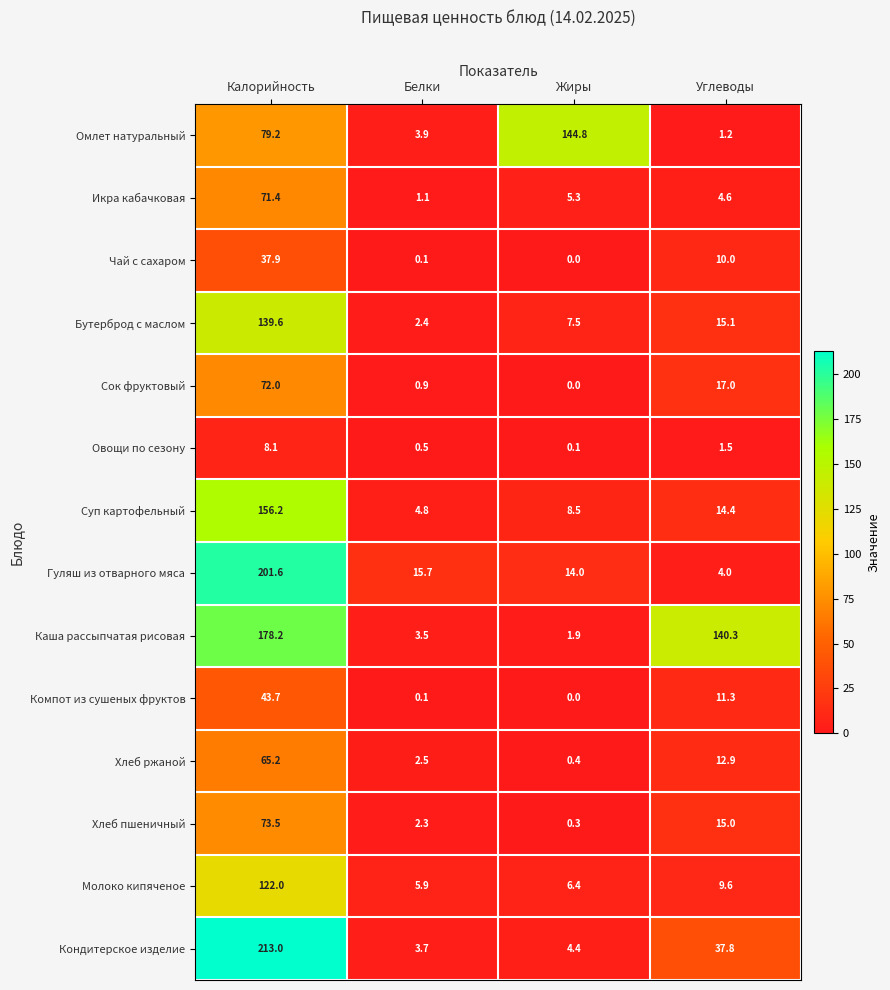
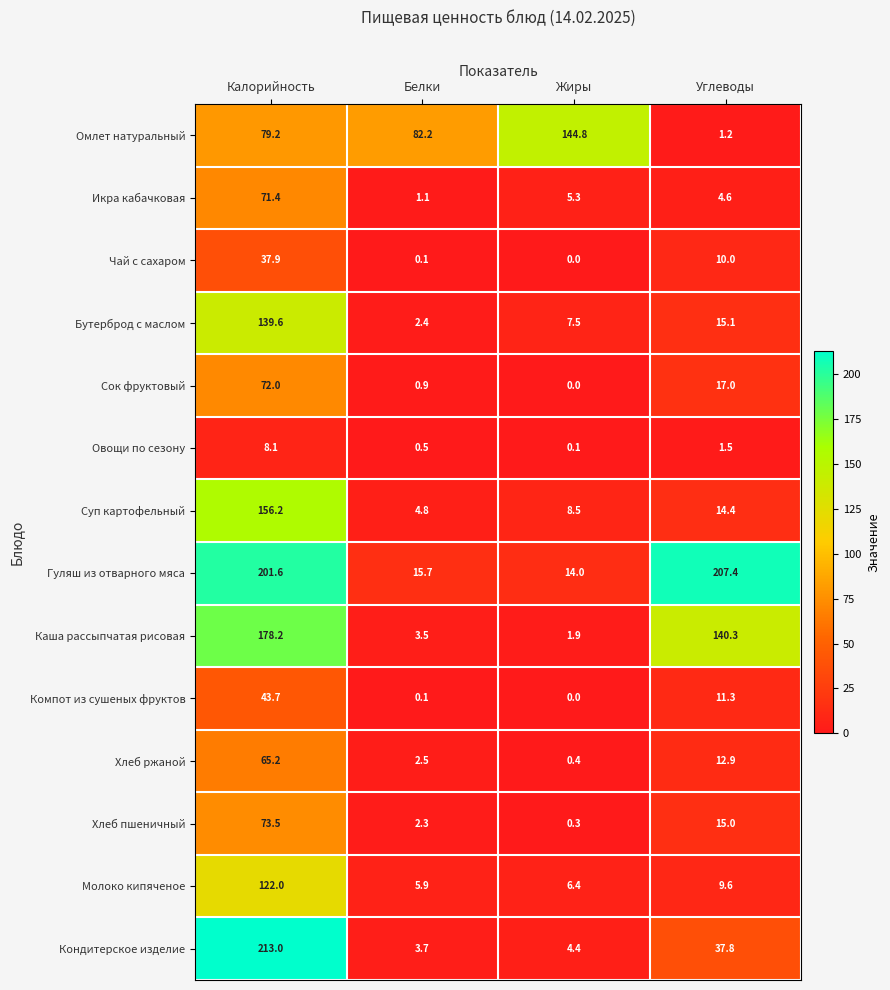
Омлет натуральный, Белки: 3.9 -> 82.2
Гуляш из отварного мяса, Углеводы: 4.0 -> 207.4
